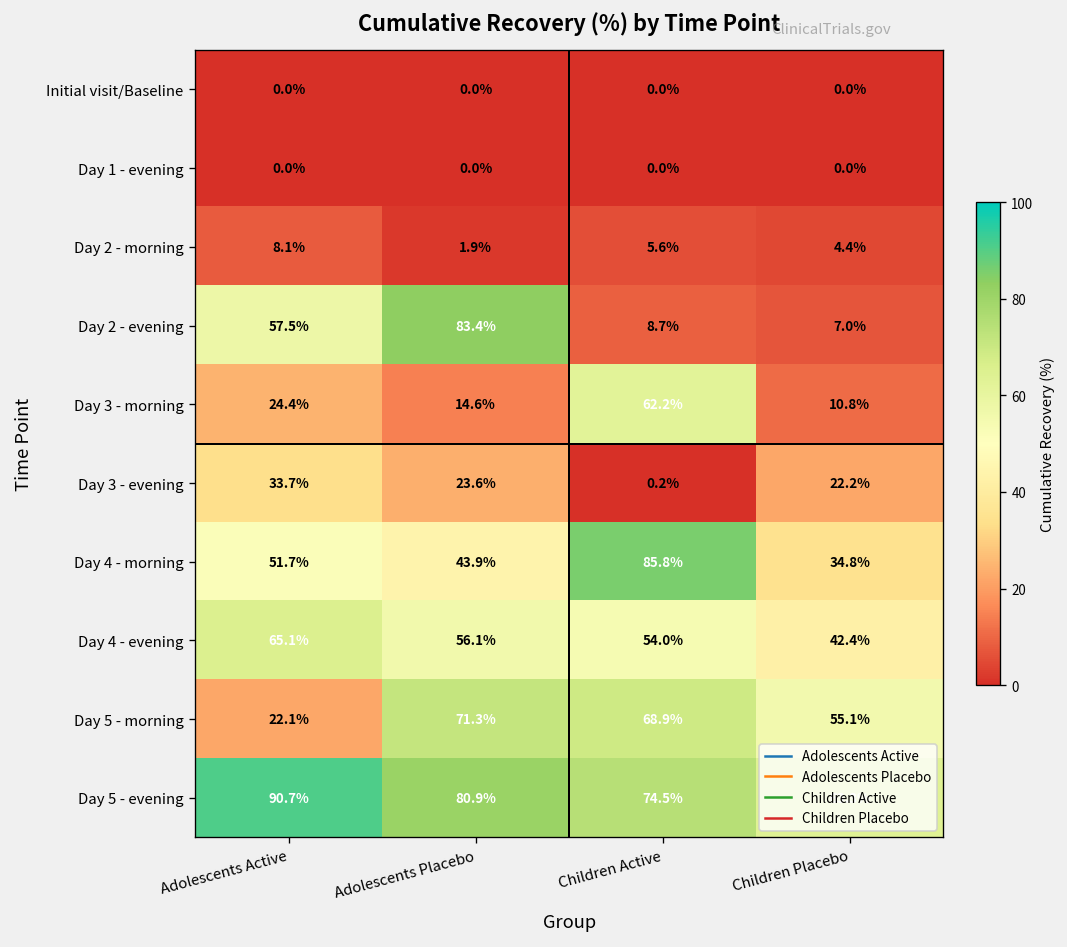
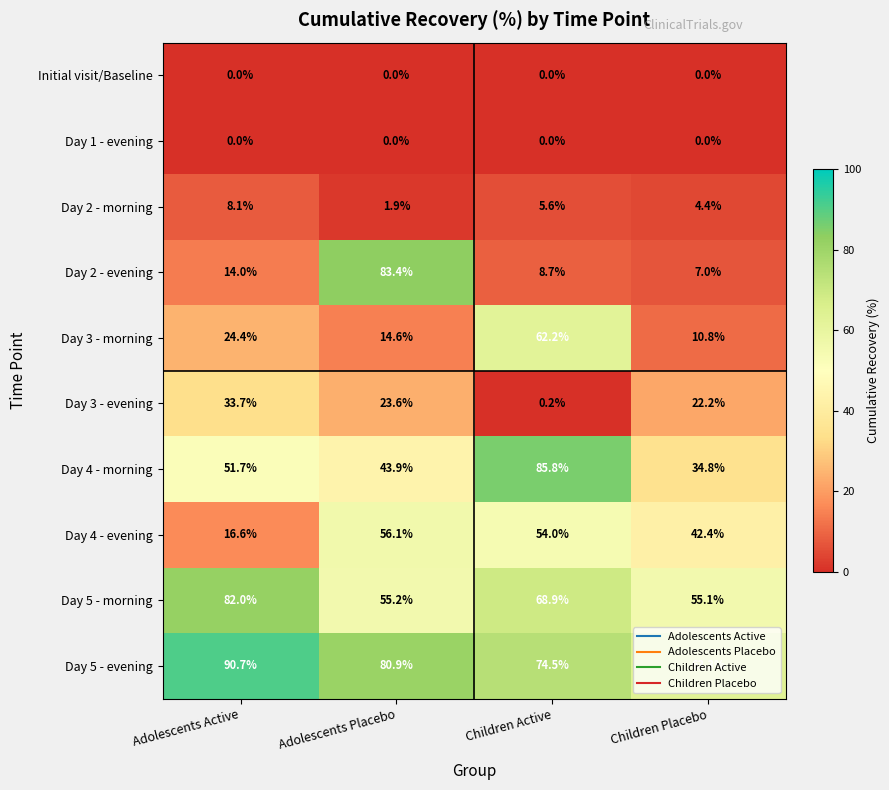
Day 2 - evening, Adolescents Active: 57.5% -> 14.0%
Day 4 - evening, Adolescents Active: 65.1% -> 16.6%
Day 5 - morning, Adolescents Active: 22.1% -> 82.0%
Day 5 - morning, Adolescents Placebo: 71.3% -> 55.2%
